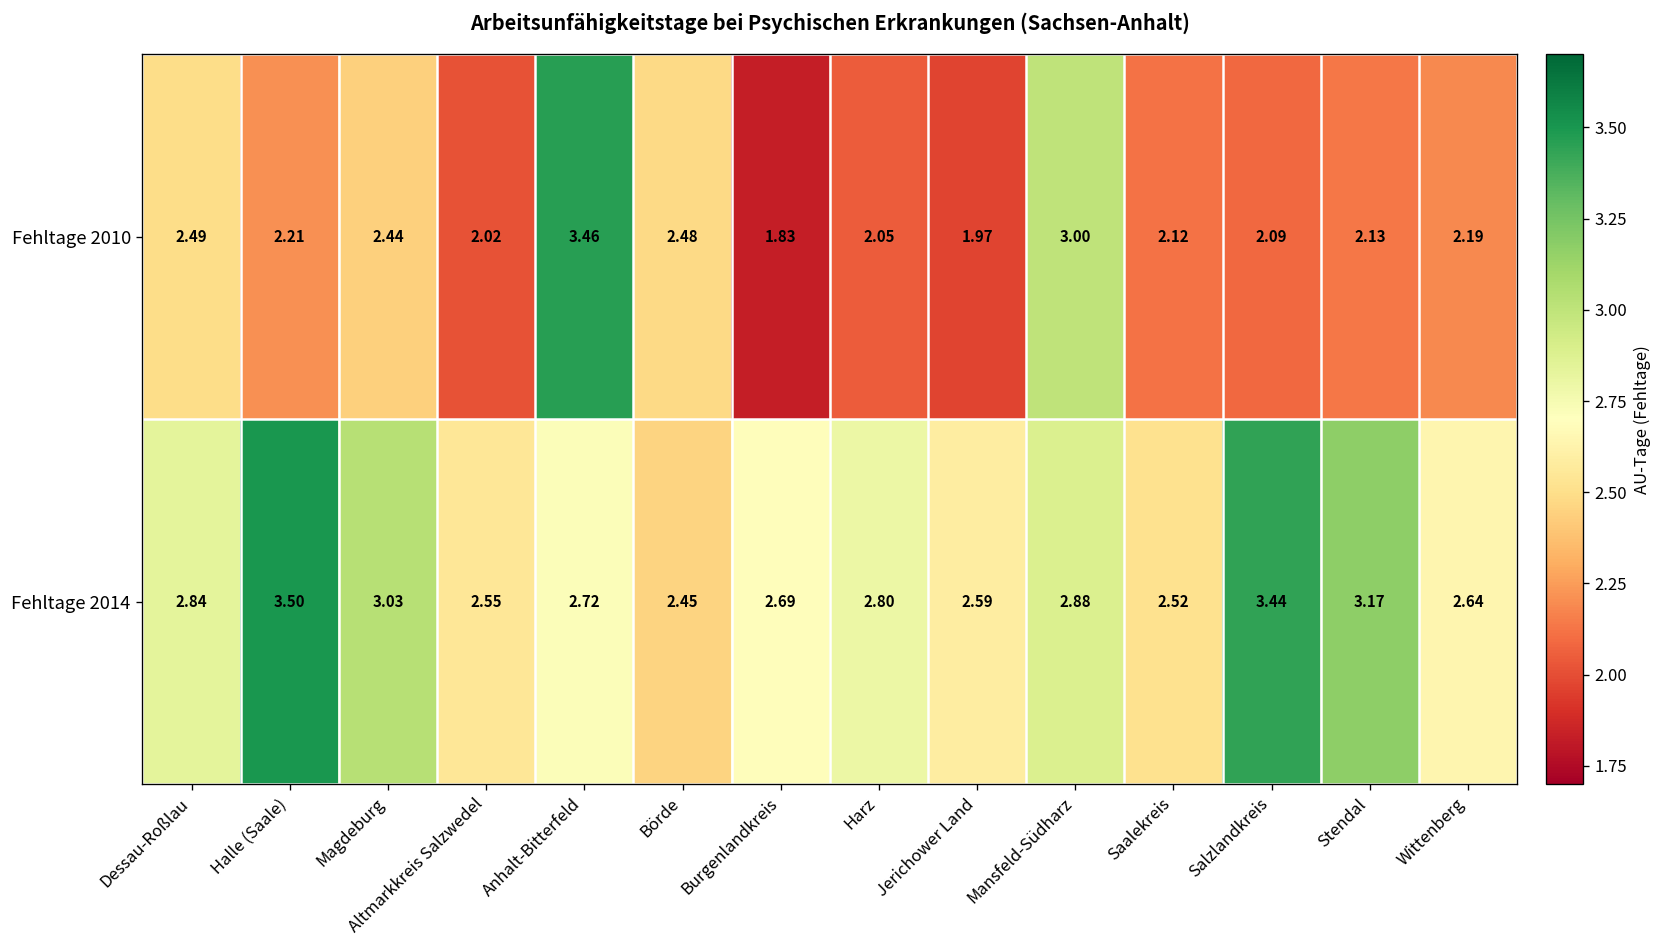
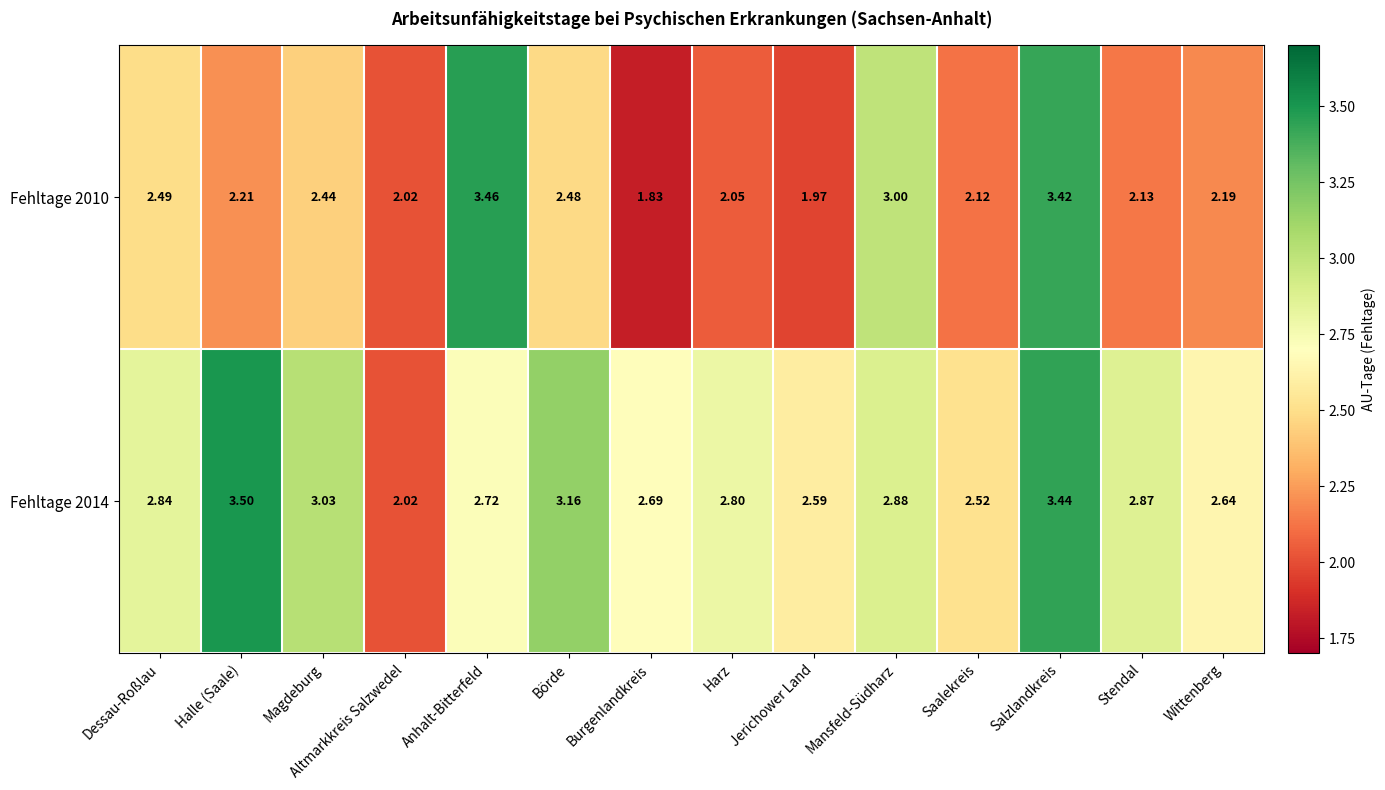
Fehltage 2010, Salzlandkreis: 2.09 -> 3.42
Fehltage 2014, Altmarkkreis Salzwedel: 2.55 -> 2.02
Fehltage 2014, Börde: 2.45 -> 3.16
Fehltage 2014, Stendal: 3.17 -> 2.87
